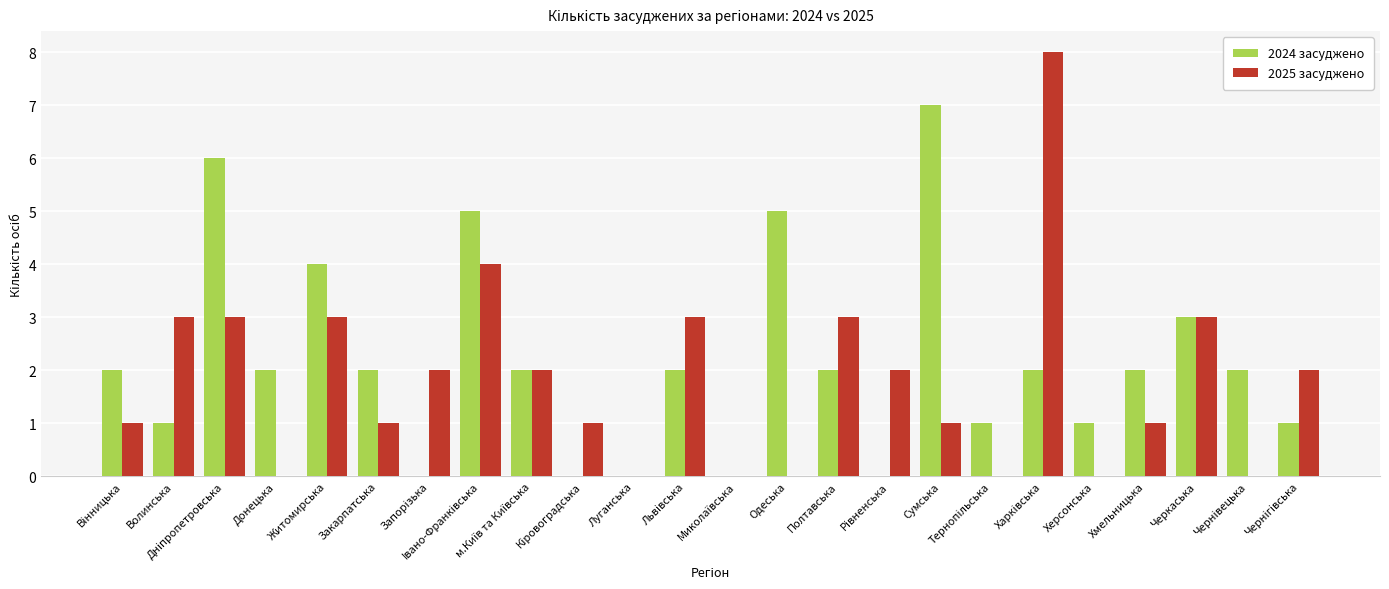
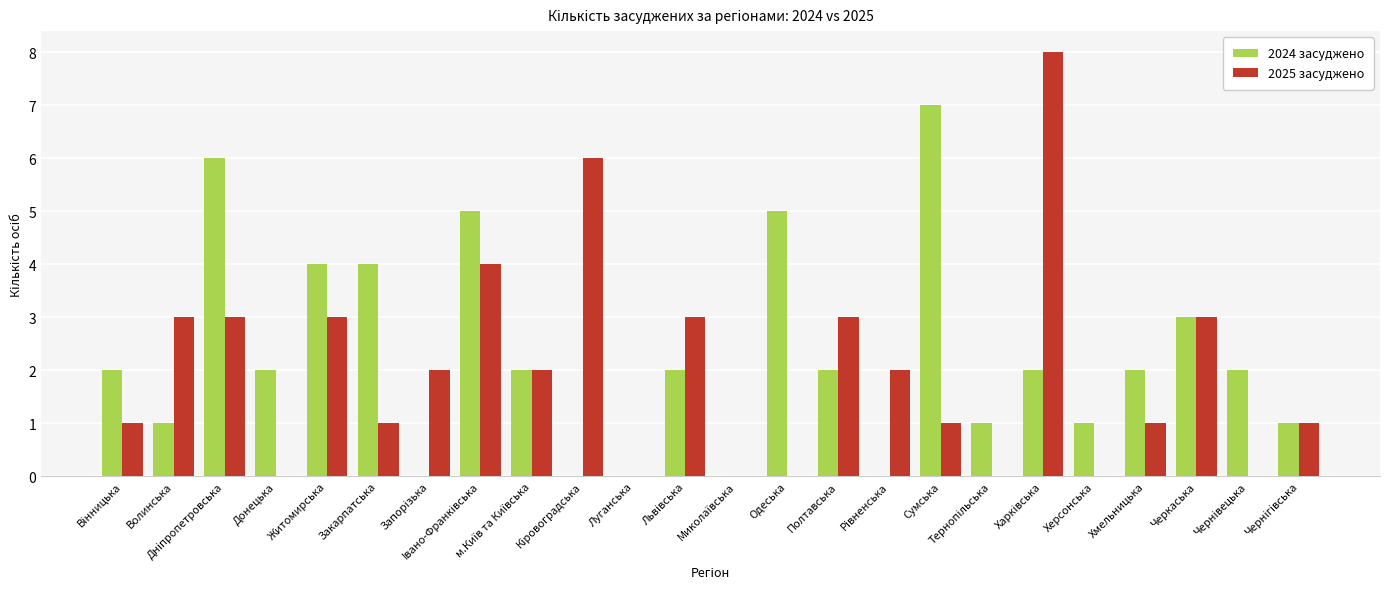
2024 засуджено, Закарпатська: 2 -> 4
2025 засуджено, Кіровоградська: 1 -> 6
2025 засуджено, Чернігівська: 2 -> 1
